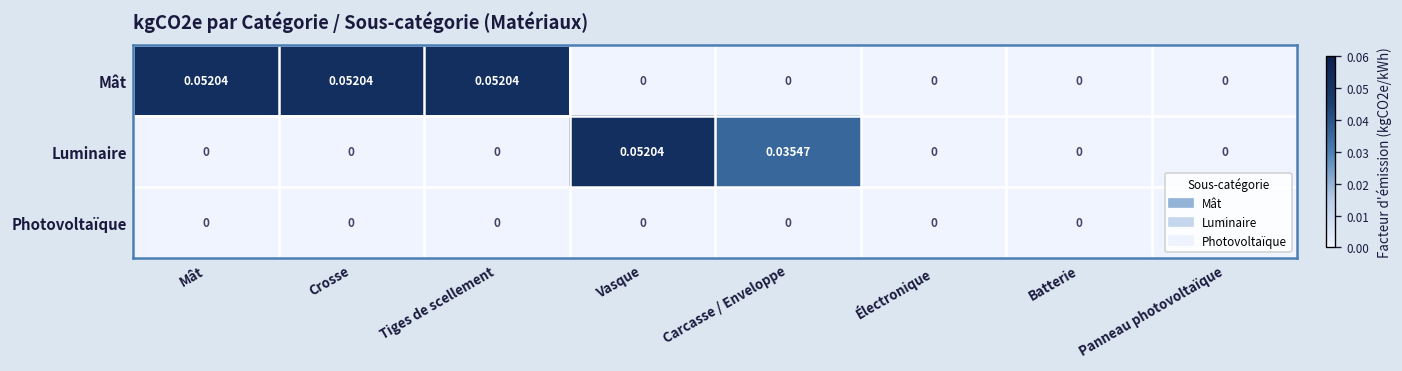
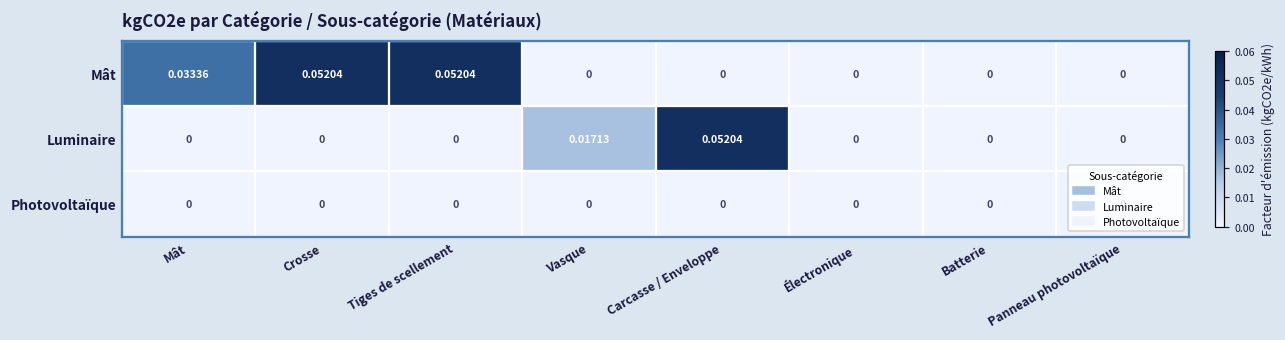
Mât, Mât: 0.05204 -> 0.03336
Luminaire, Vasque: 0.05204 -> 0.01713
Luminaire, Carcasse / Enveloppe: 0.03547 -> 0.05204
